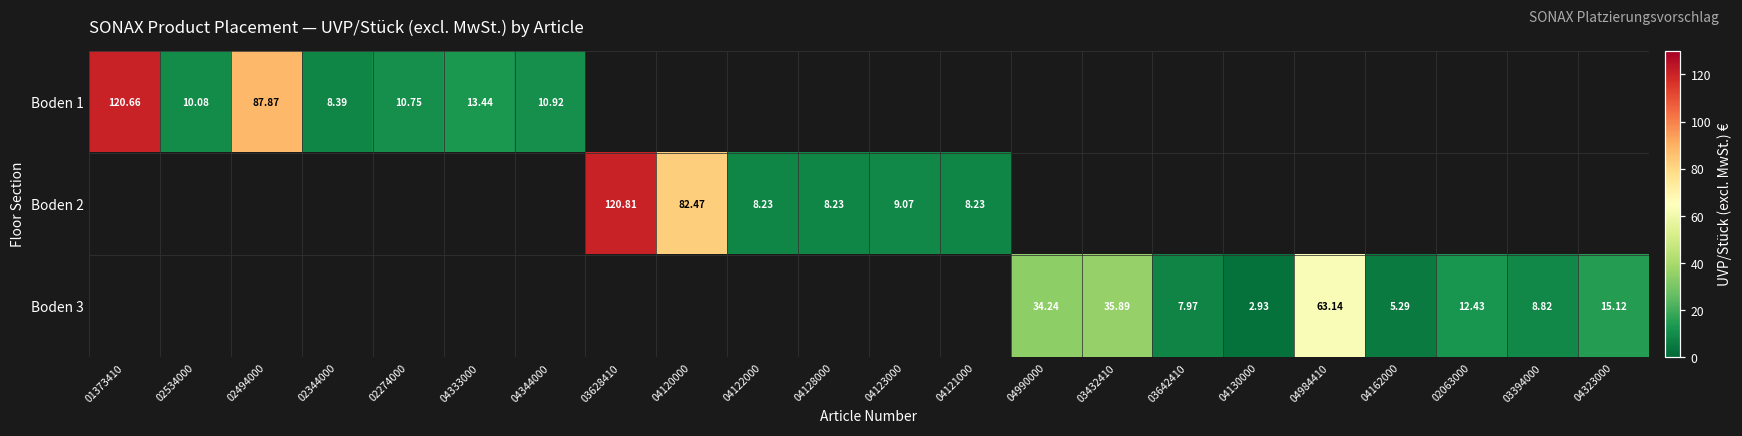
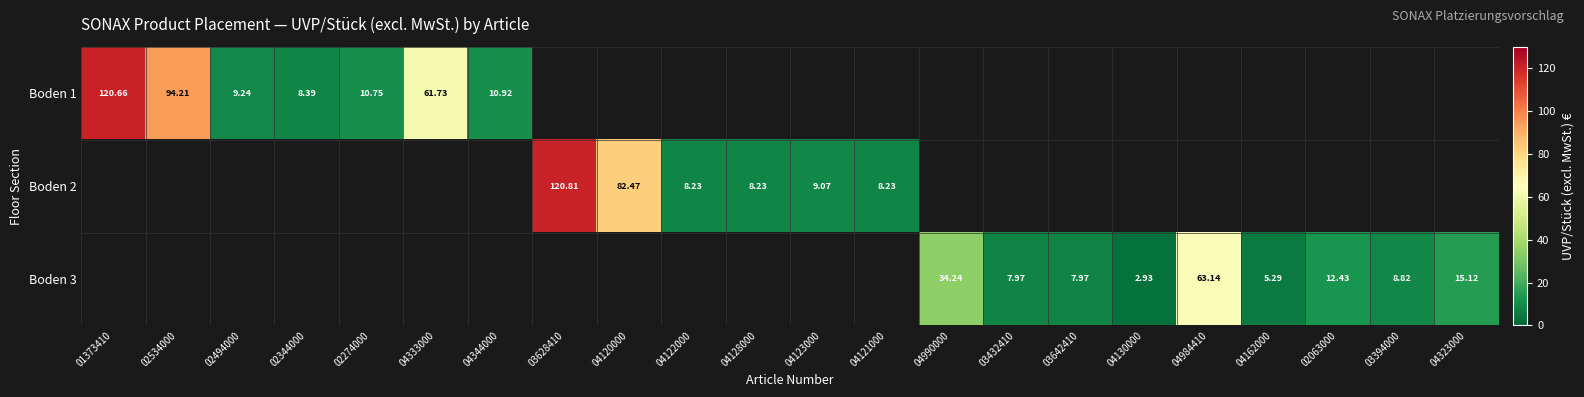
Boden 1, 02534000: 10.08 -> 94.21
Boden 1, 02494000: 87.87 -> 9.24
Boden 1, 04333000: 13.44 -> 61.73
Boden 3, 03432410: 35.89 -> 7.97
